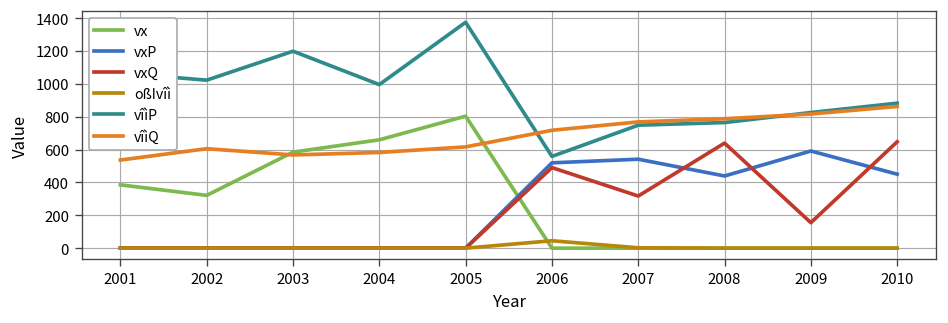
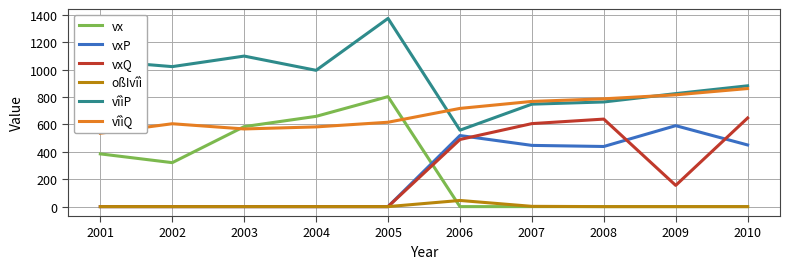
vîìP, 2003: 1200 -> 1100
vxP, 2007: 540 -> 450
vxQ, 2007: 320 -> 610
